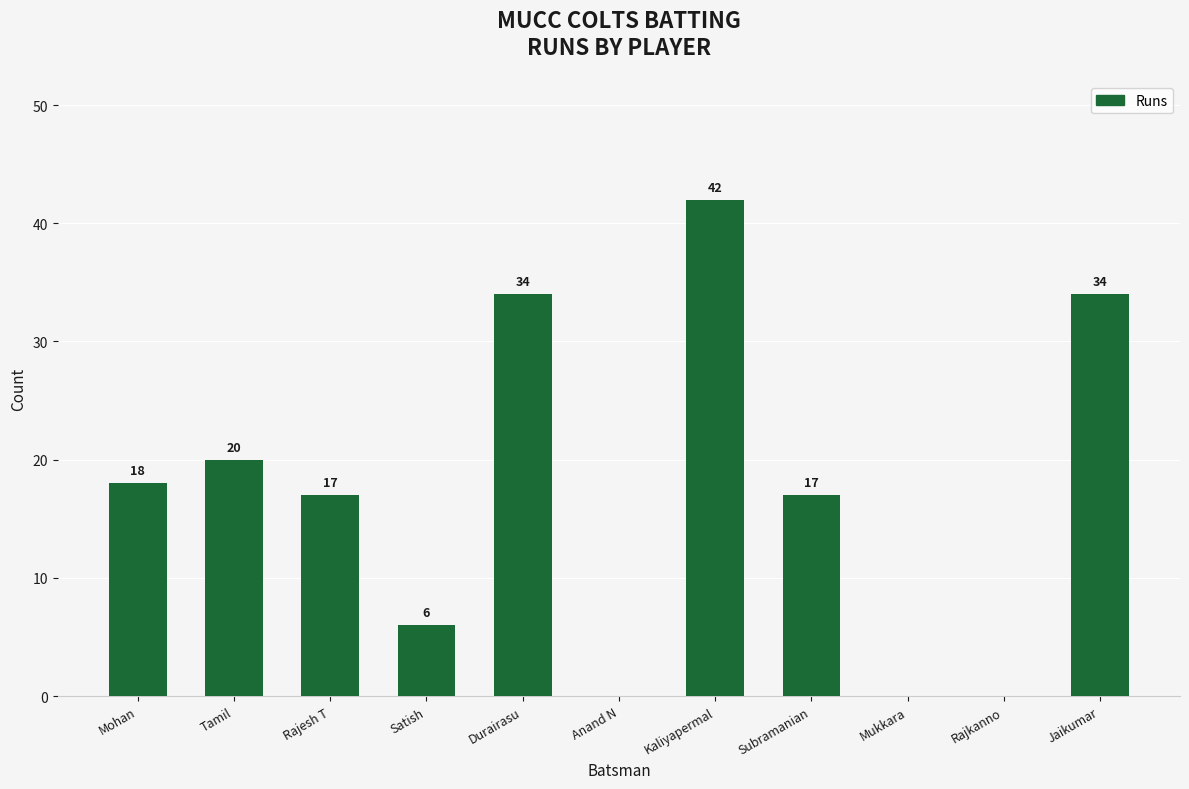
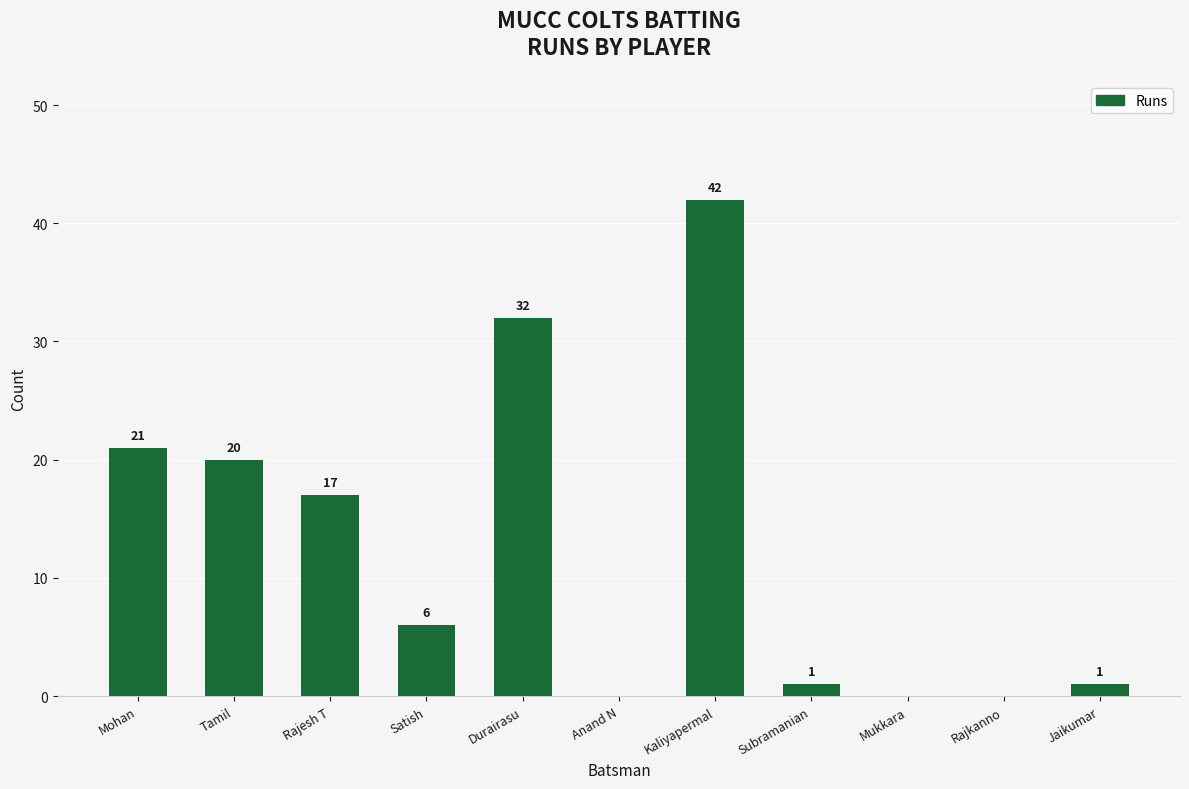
Mohan: 18 -> 21
Durairasu: 34 -> 32
Subramanian: 17 -> 1
Jaikumar: 34 -> 1
